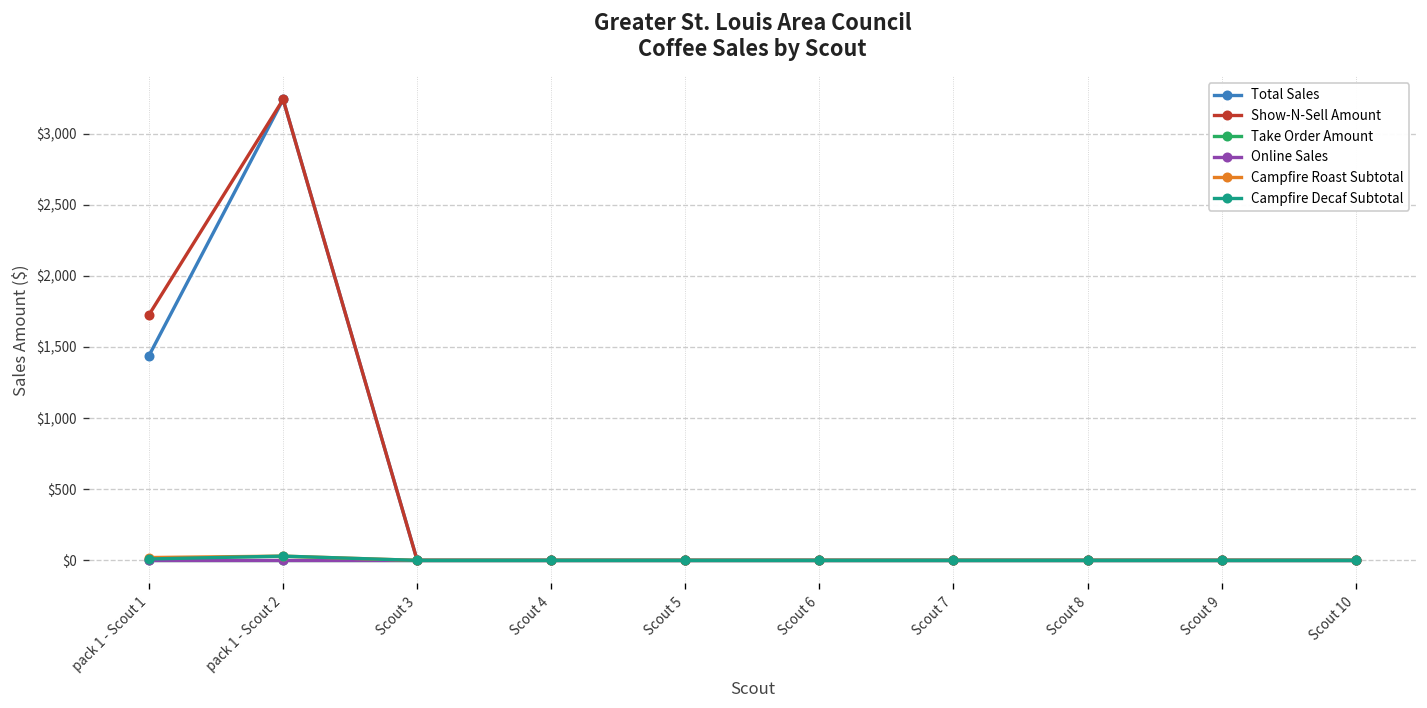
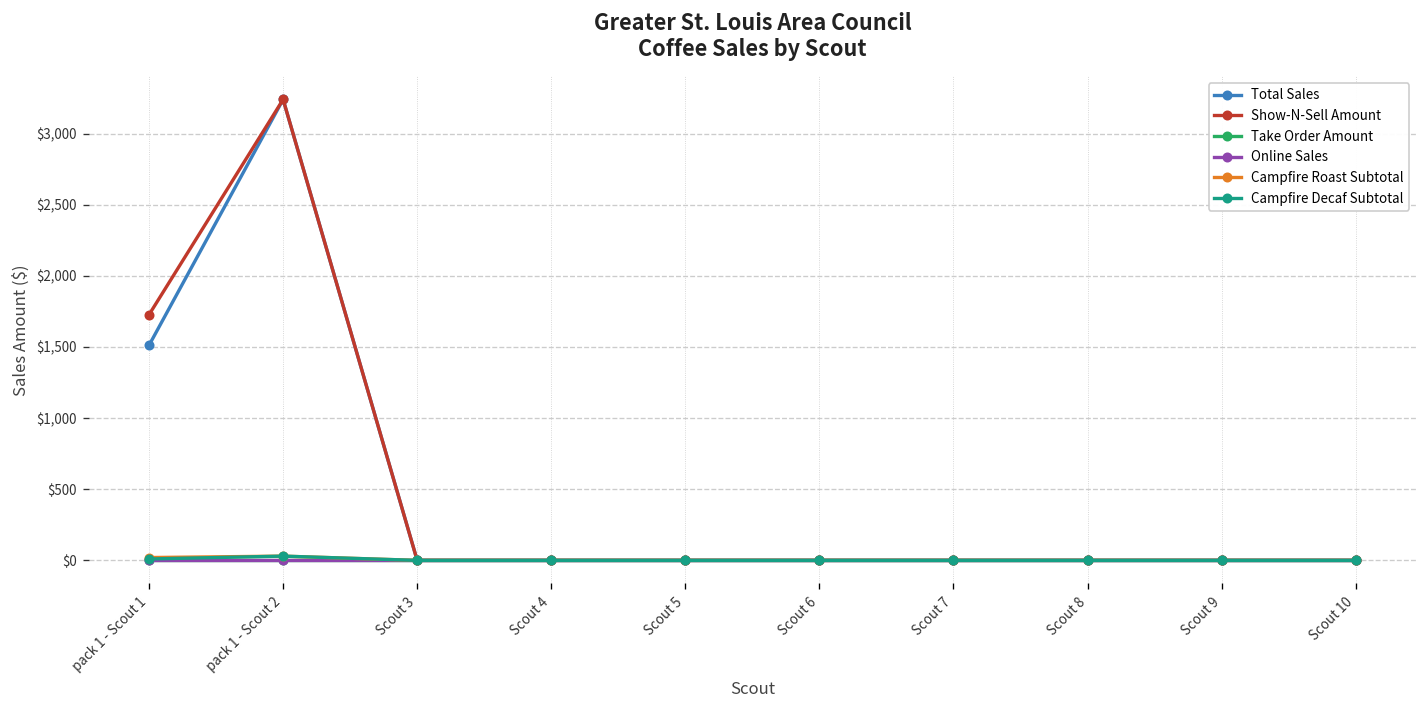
Total Sales, pack 1 - Scout 1: $1,440 -> $1,510
